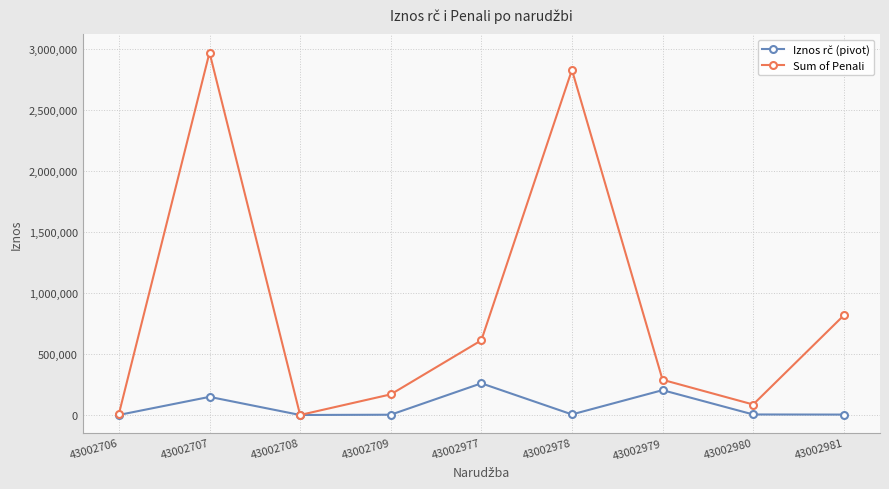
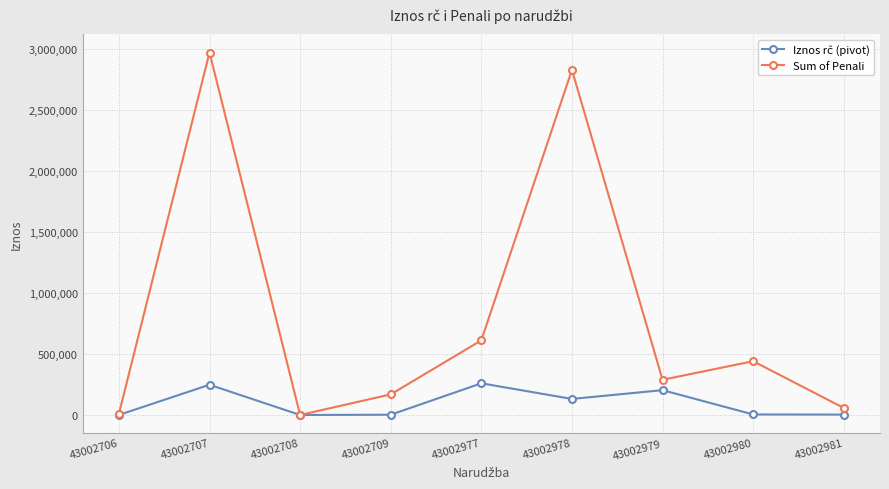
Iznos rč (pivot), 43002707: 150,000 -> 250,000
Iznos rč (pivot), 43002978: 0 -> 130,000
Sum of Penali, 43002980: 90,000 -> 440,000
Sum of Penali, 43002981: 820,000 -> 60,000
